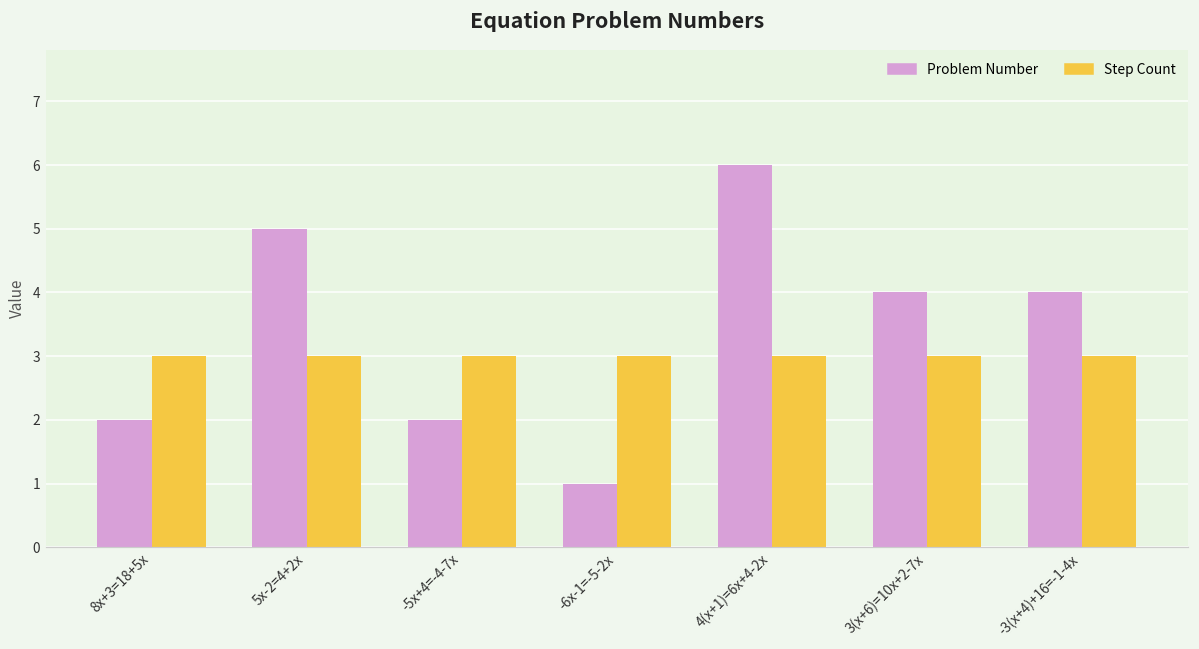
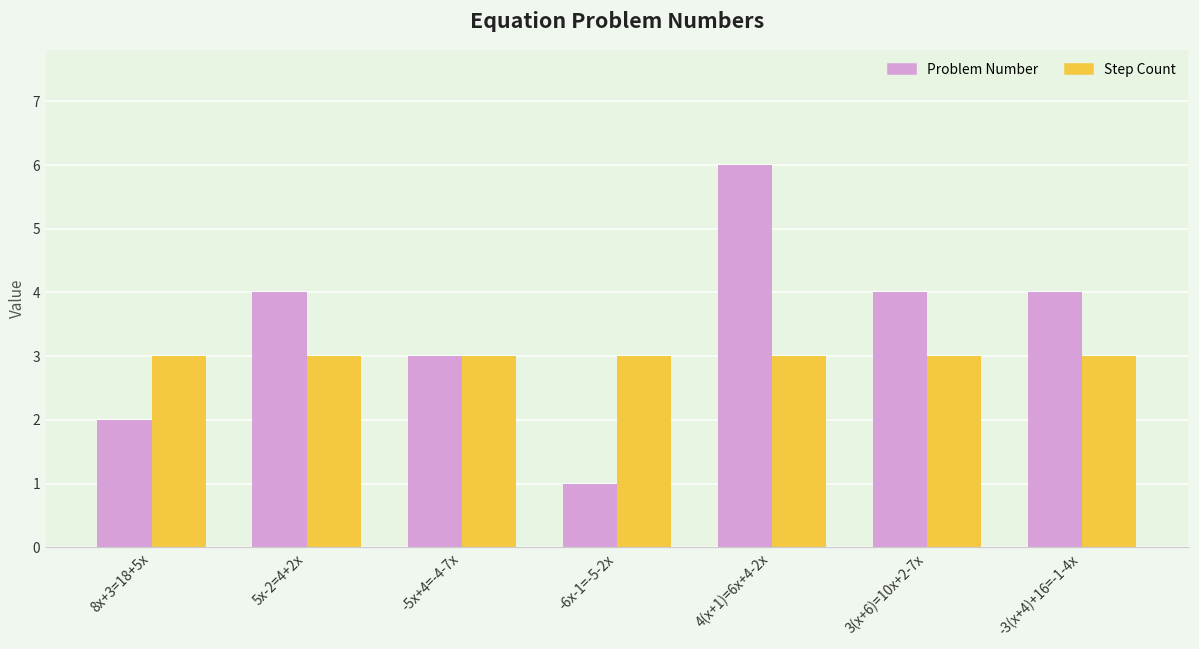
Problem Number, 5x-2=4+2x: 5 -> 4
Problem Number, -5x+4=-4-7x: 2 -> 3
